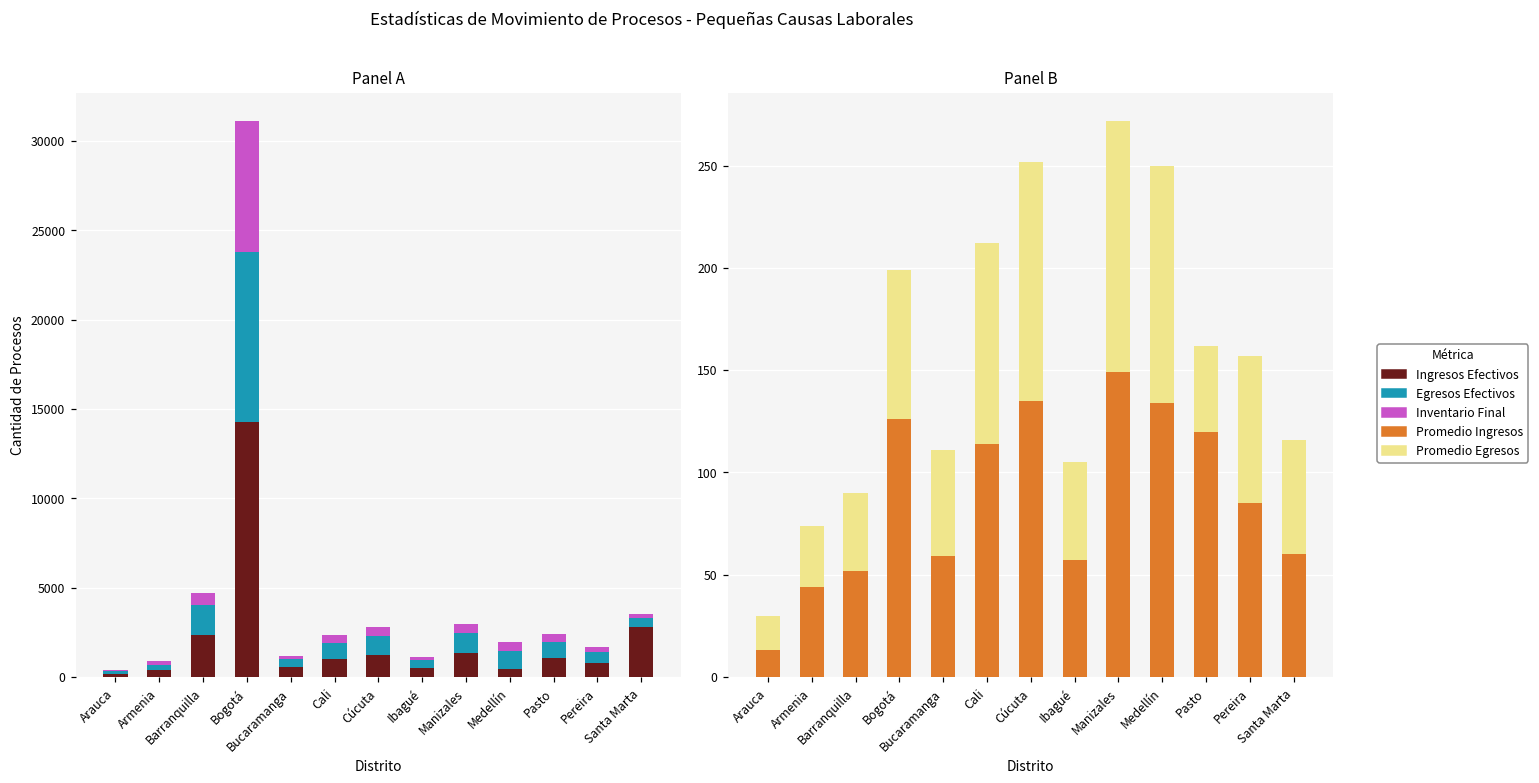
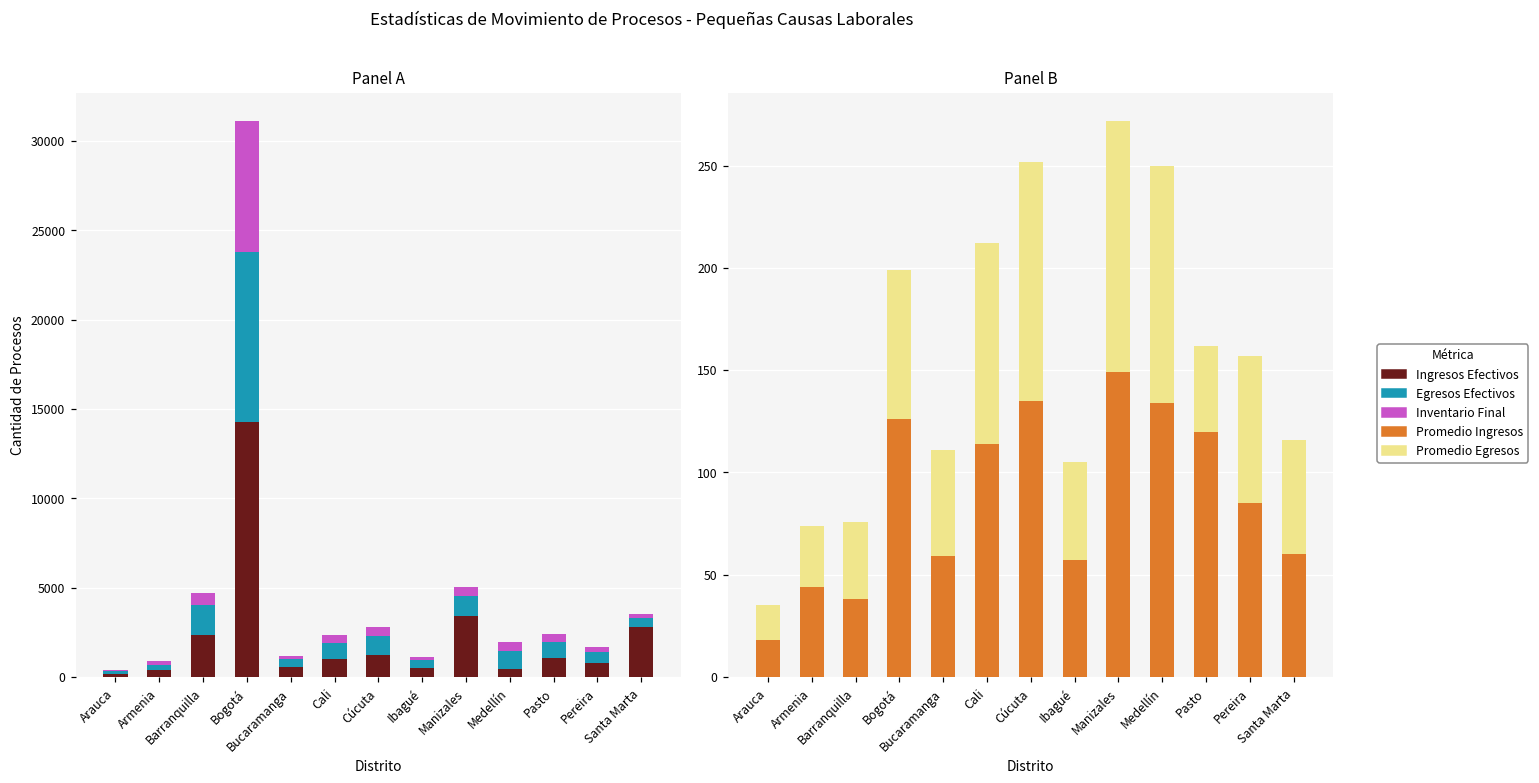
Panel A, Ingresos Efectivos, Manizales: 1300 -> 3400
Panel B, Promedio Ingresos, Arauca: 13 -> 18
Panel B, Promedio Ingresos, Barranquilla: 52 -> 38
